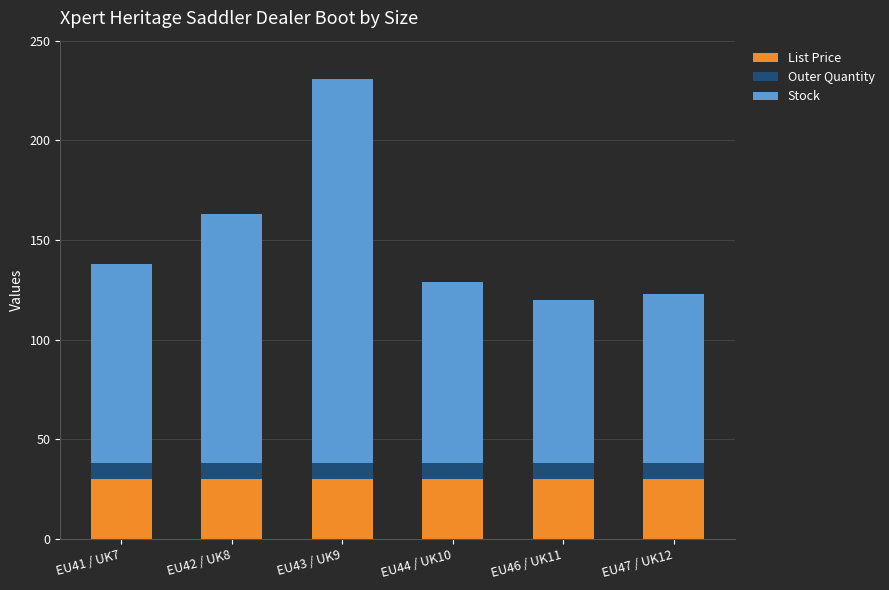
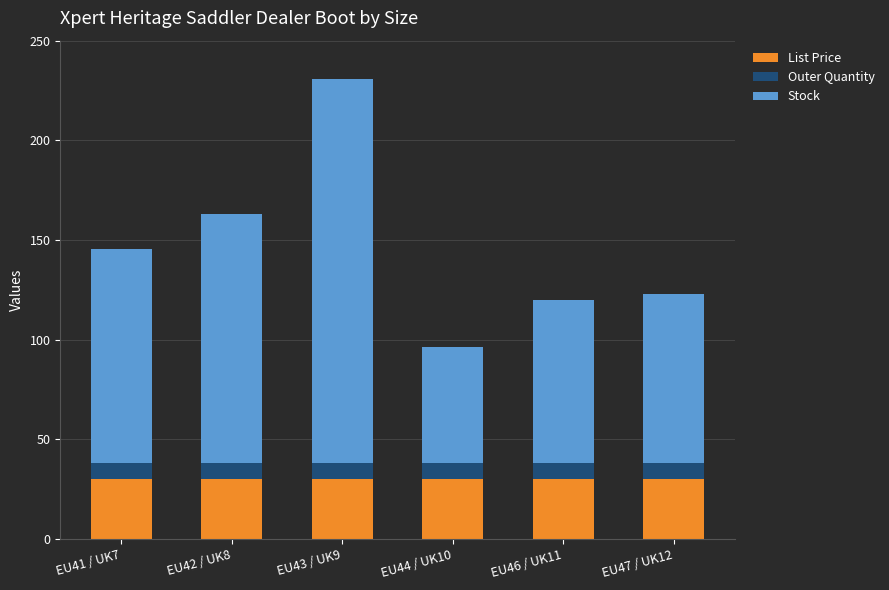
Stock, EU41 / UK7: 100 -> 107
Stock, EU44 / UK10: 91 -> 59
